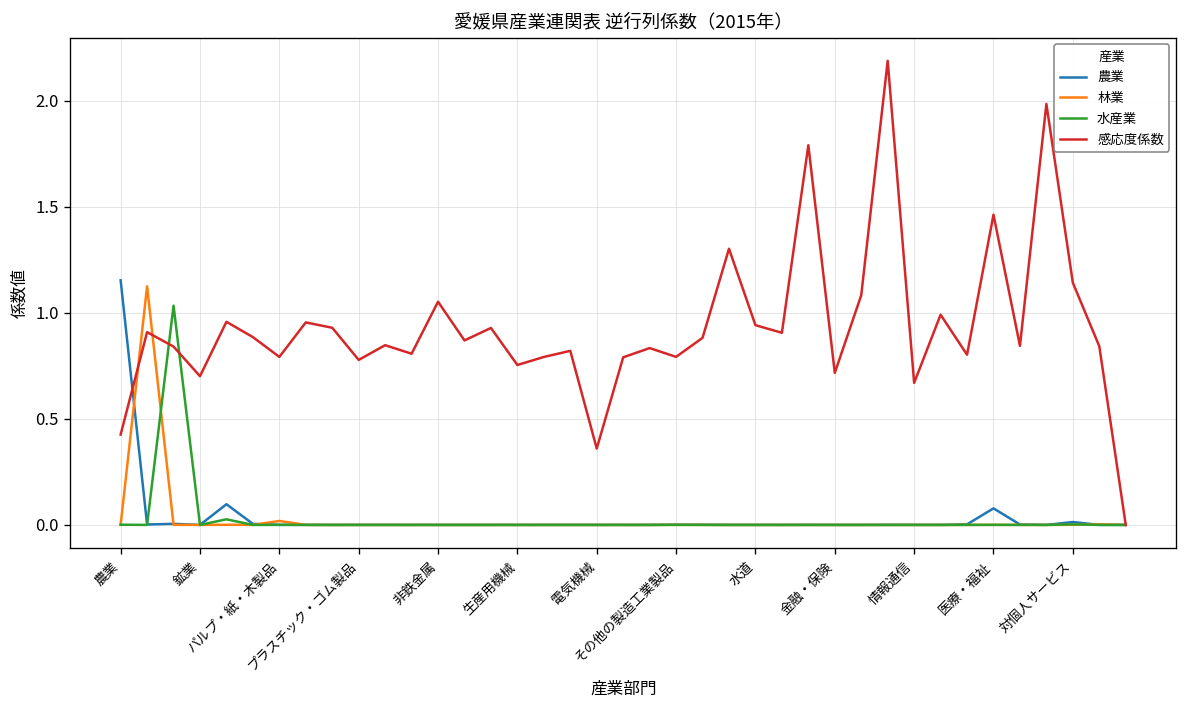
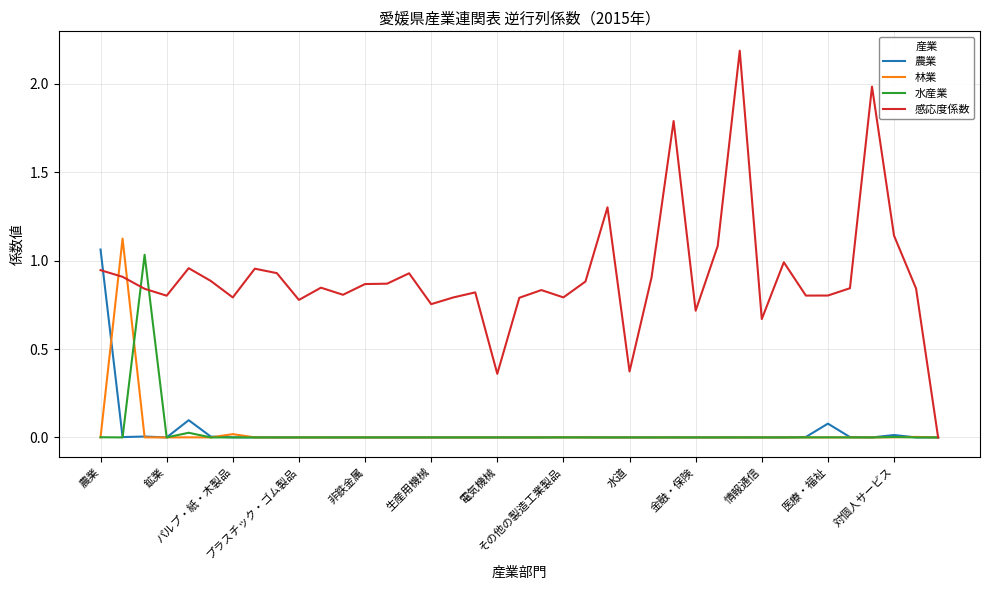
農業, 農業: 1.15 -> 1.06
感応度係数, 農業: 0.43 -> 0.95
感応度係数, 鉱業: 0.70 -> 0.80
感応度係数, 非鉄金属: 1.05 -> 0.87
感応度係数, 水道: 0.94 -> 0.37
感応度係数, 医療・福祉: 1.46 -> 0.80
